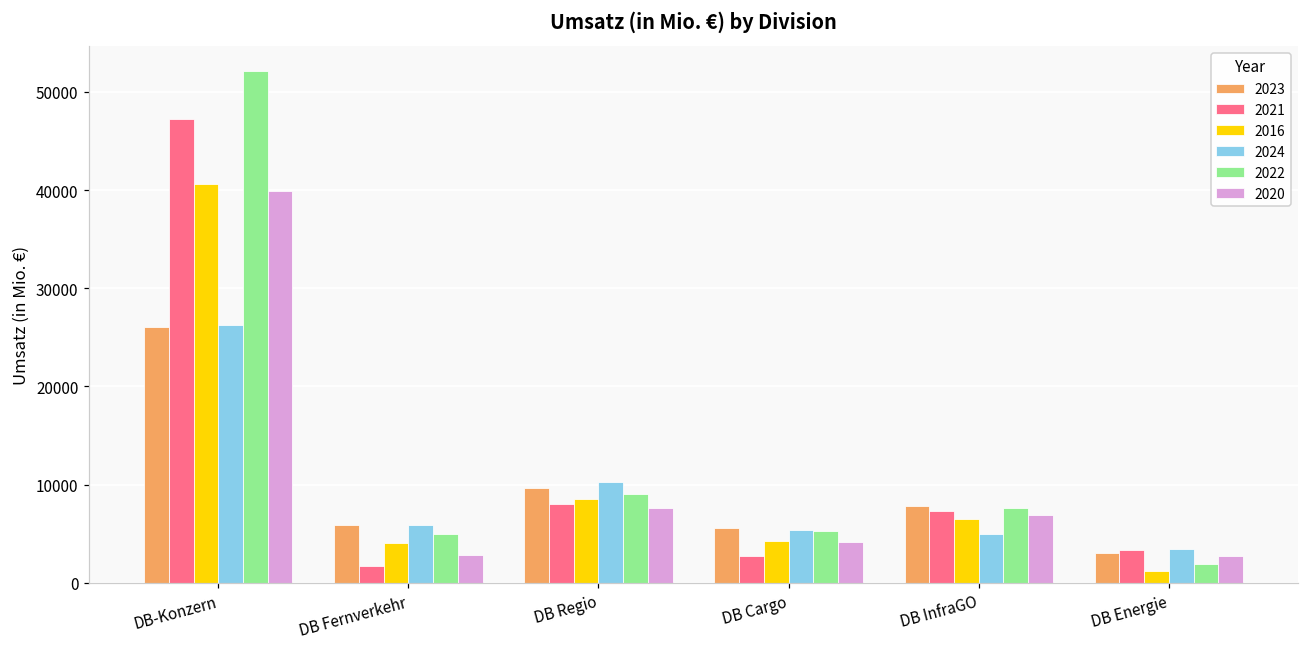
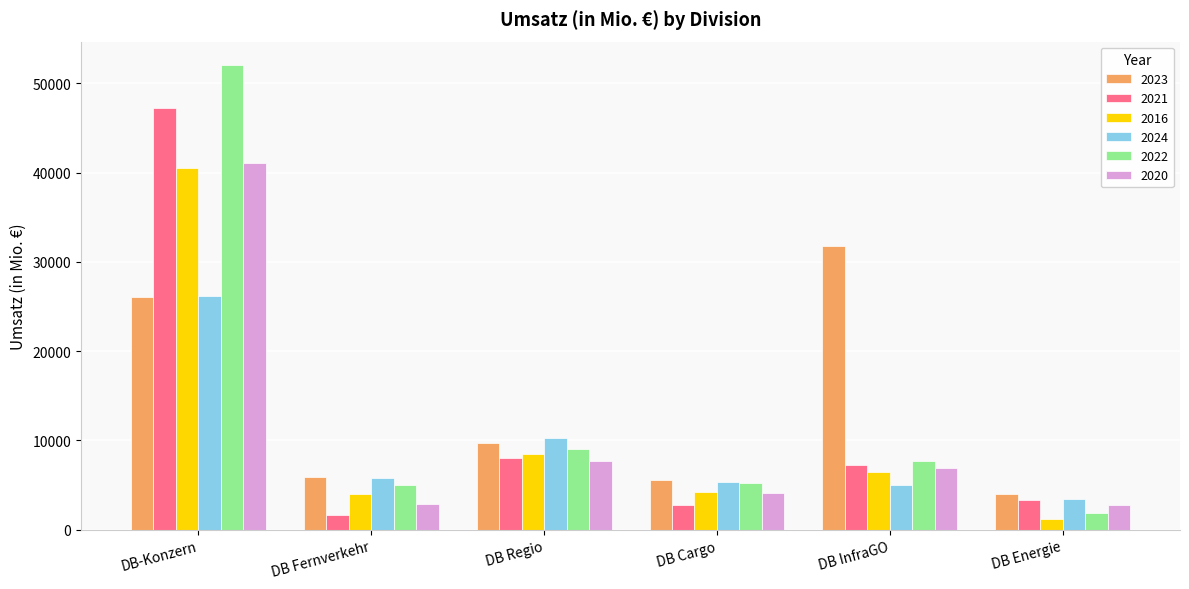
2020, DB-Konzern: 40000 -> 41000
2023, DB InfraGO: 8000 -> 32000
2023, DB Energie: 3000 -> 4000
